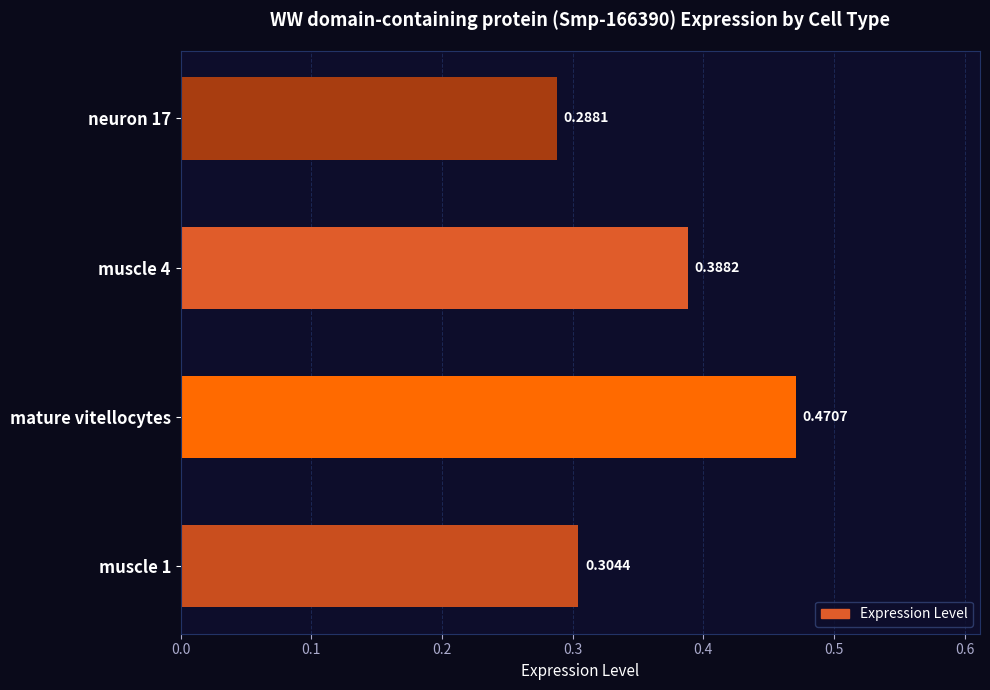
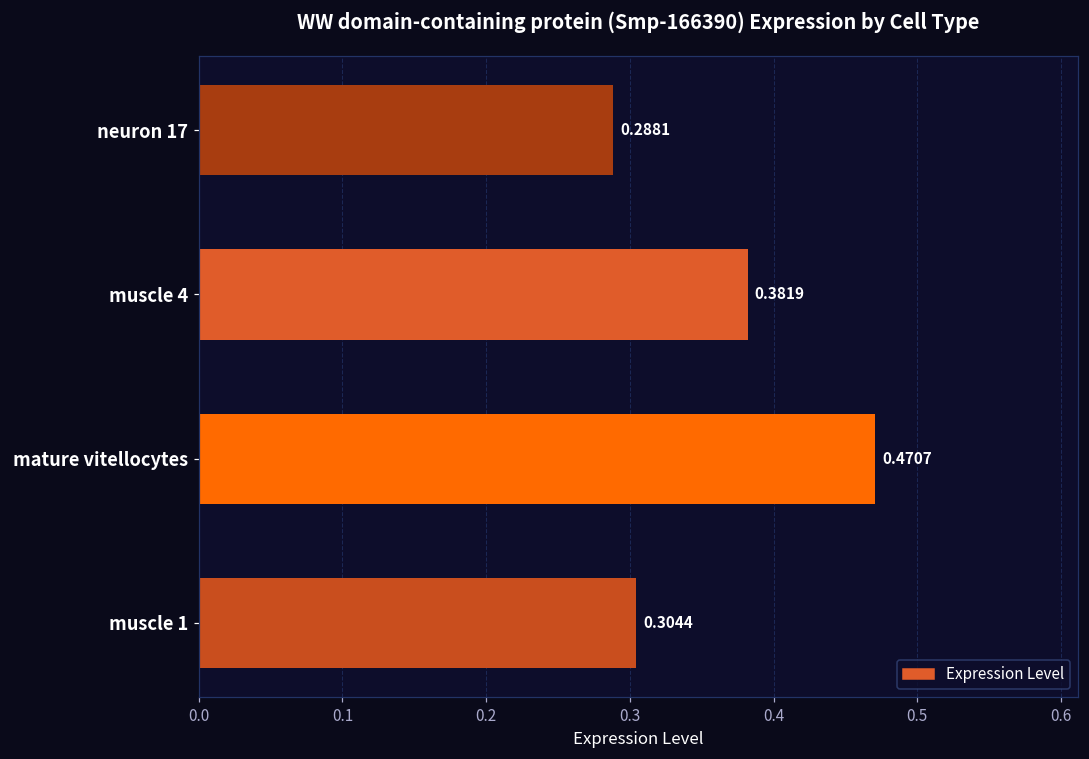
muscle 4: 0.3882 -> 0.3819
